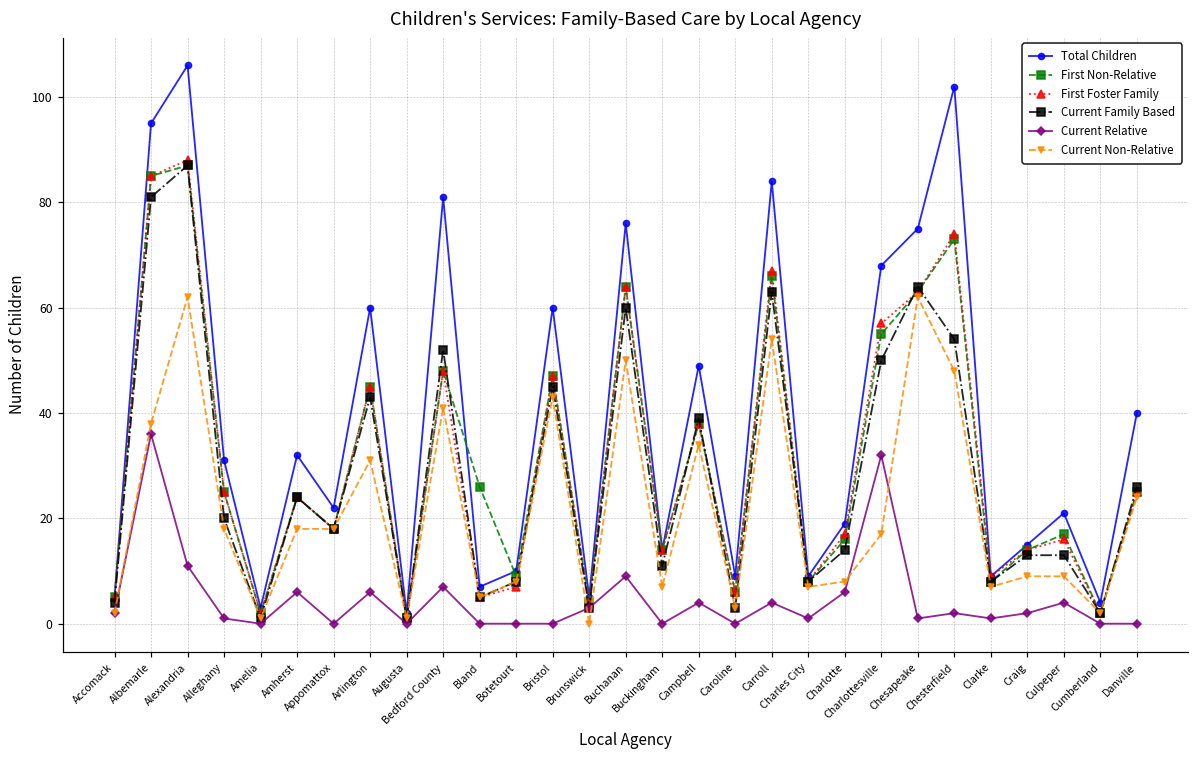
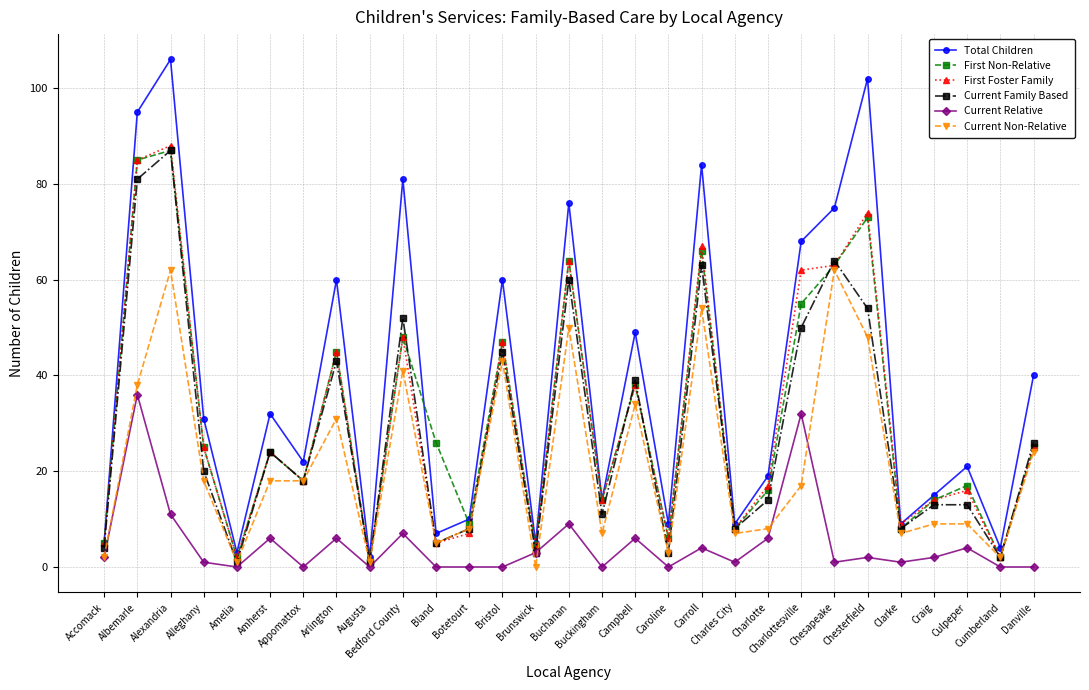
Current Relative, Campbell: 4 -> 6
First Foster Family, Charlottesville: 57 -> 62
